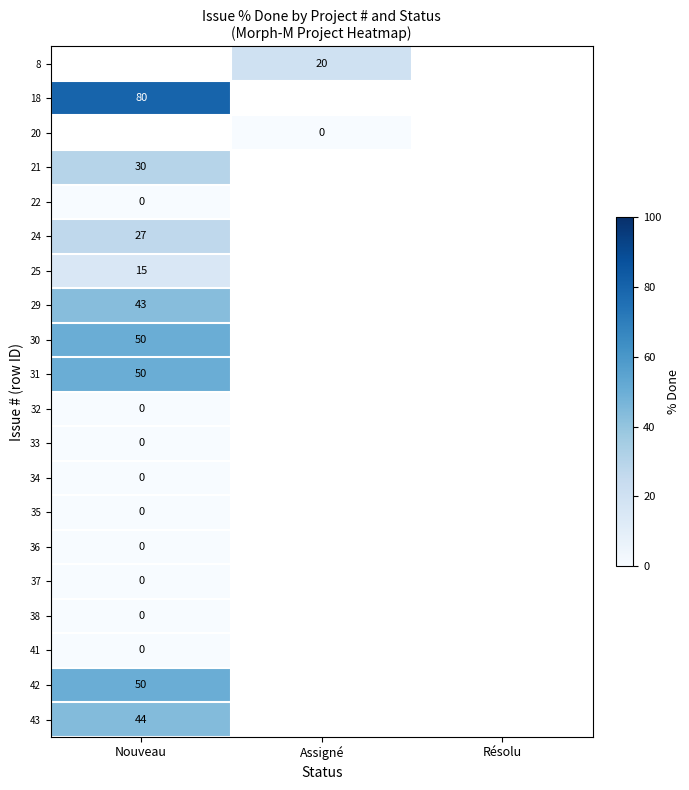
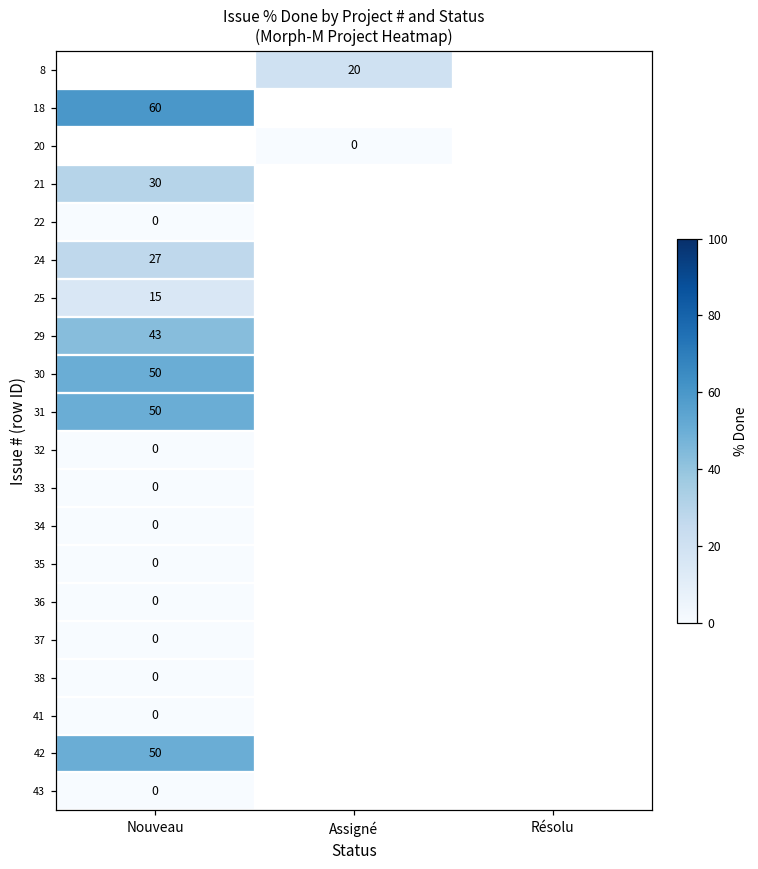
18, Nouveau: 80 -> 60
43, Nouveau: 44 -> 0
